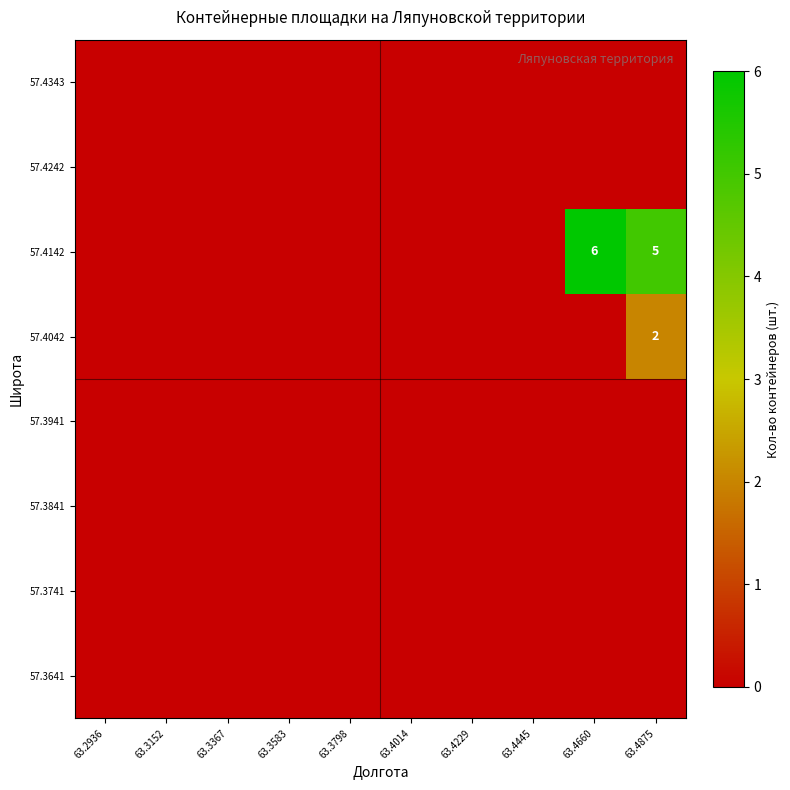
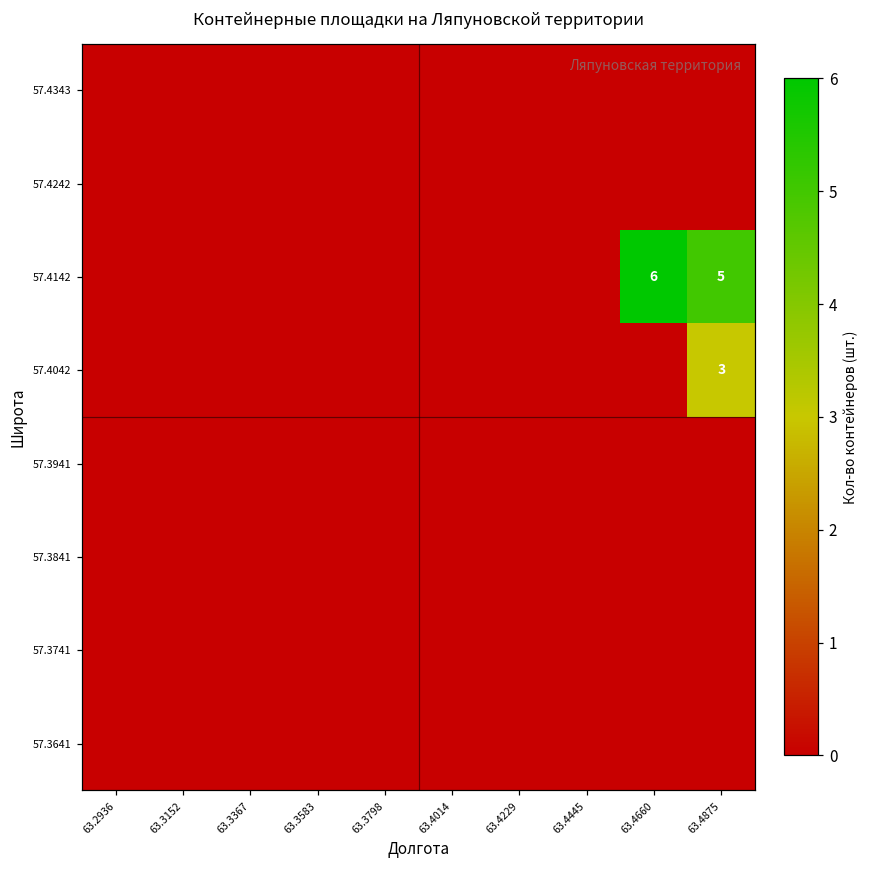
57.4042, 63.4875: 2 -> 3
